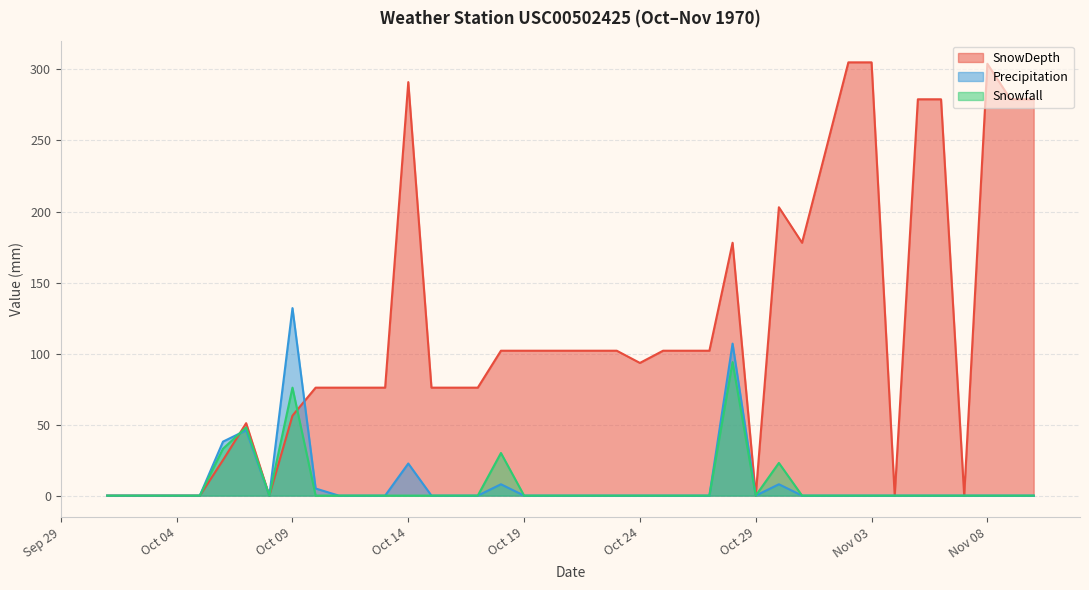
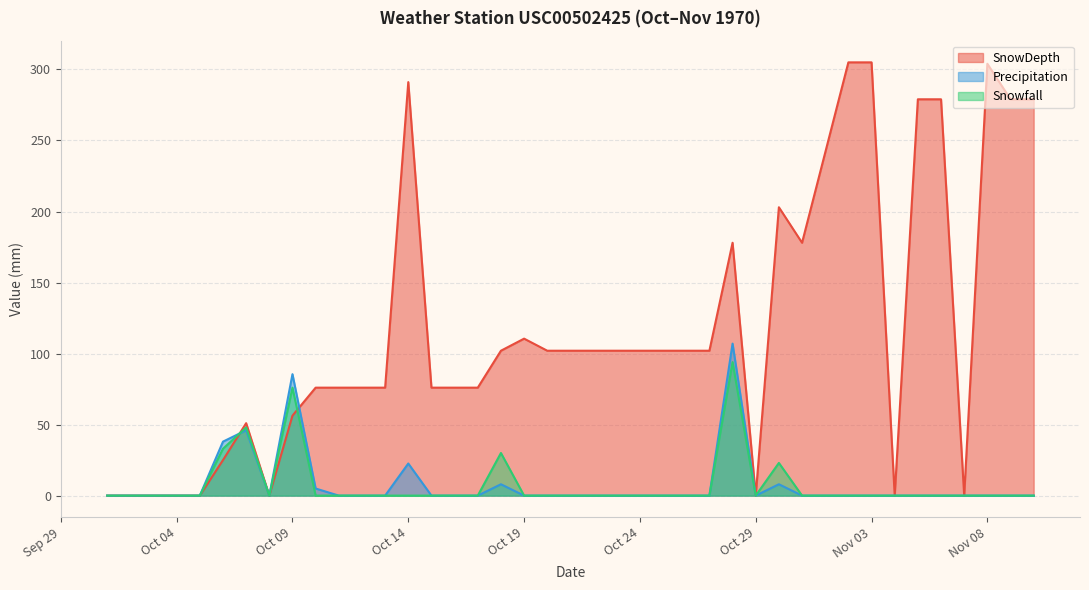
Precipitation, Oct 09: 132 -> 86
SnowDepth, Oct 19: 102 -> 111
SnowDepth, Oct 24: 93 -> 102
